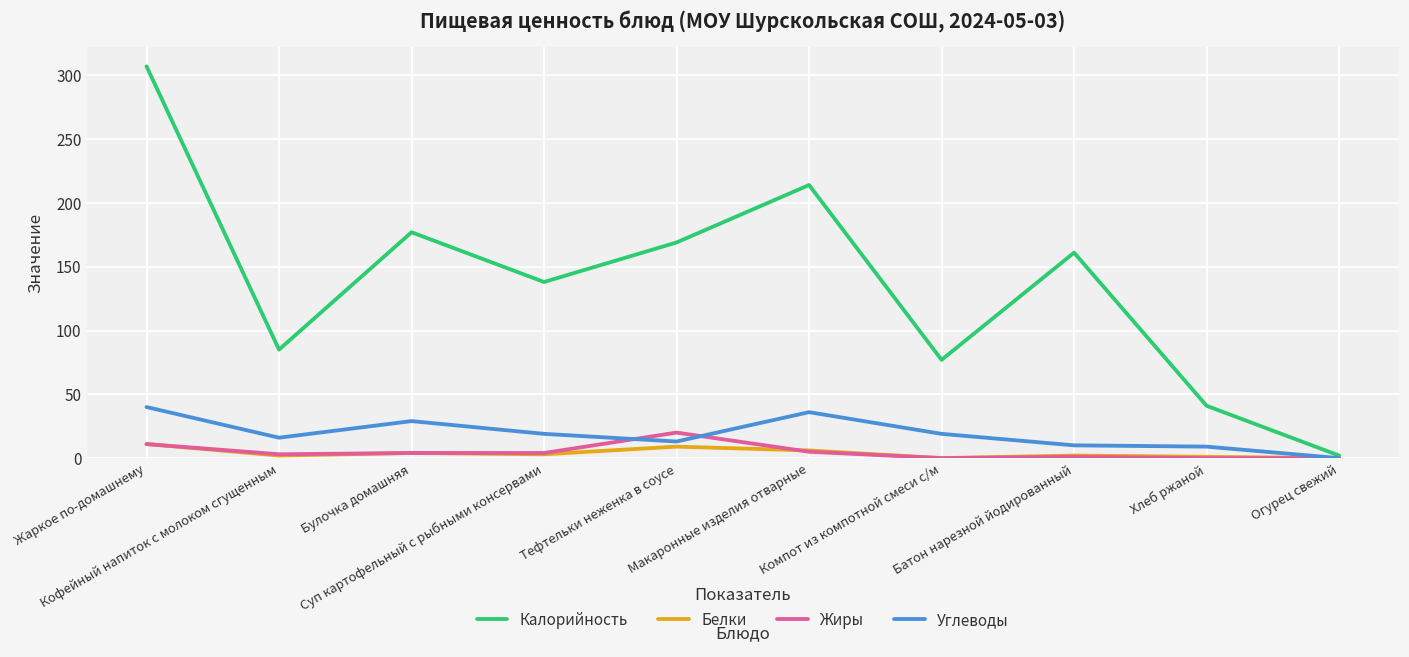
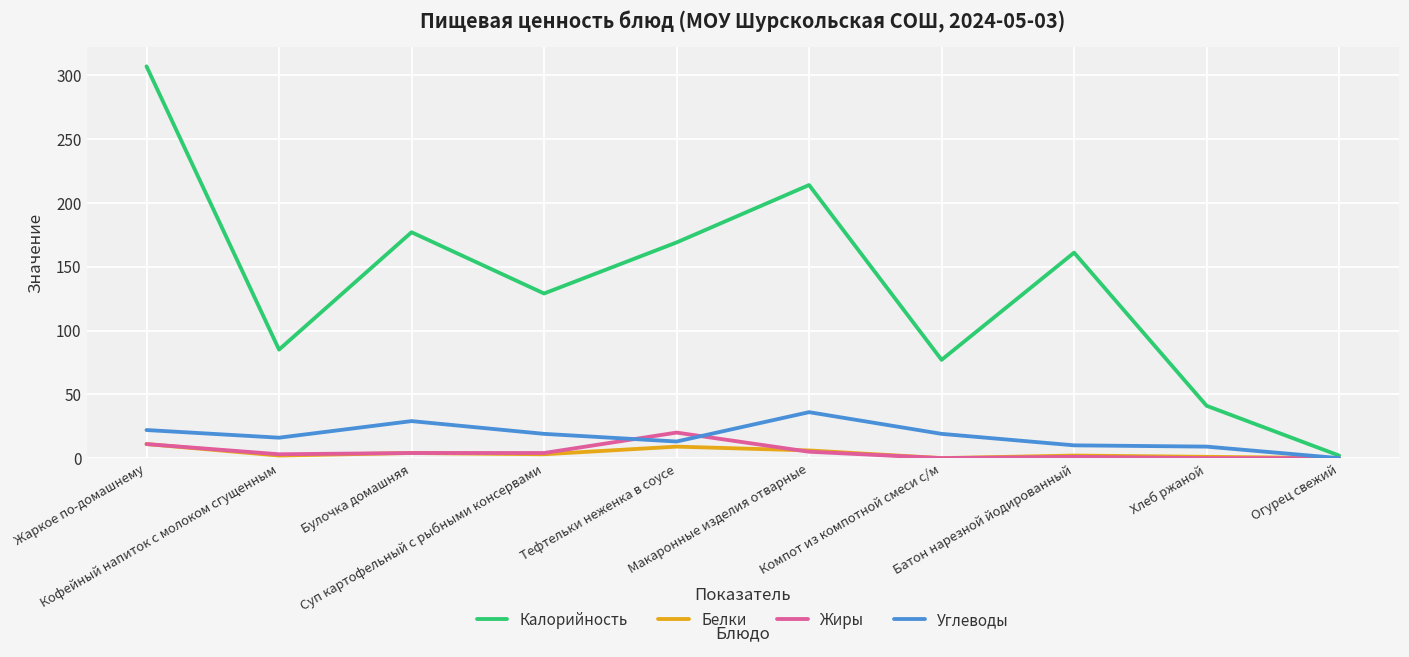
Углеводы, Жаркое по-домашнему: 40 -> 22
Калорийность, Суп картофельный с рыбными консервами: 138 -> 129
